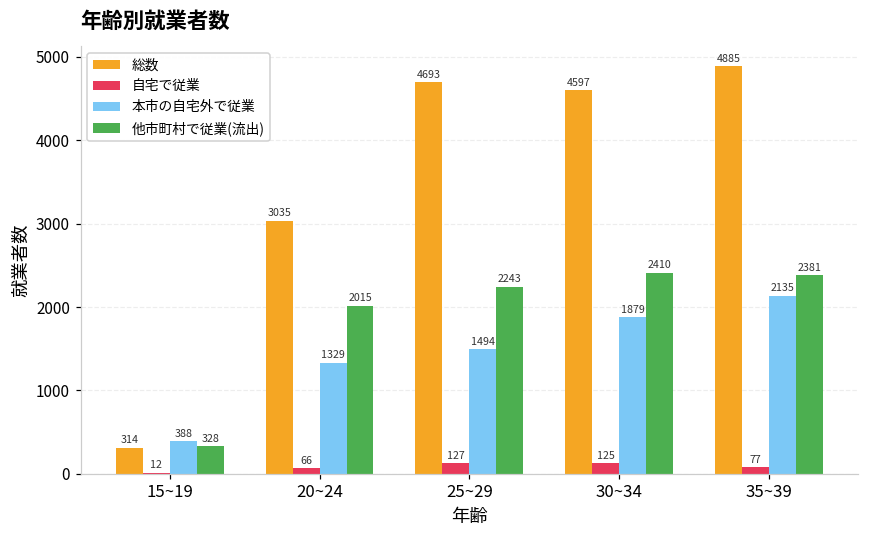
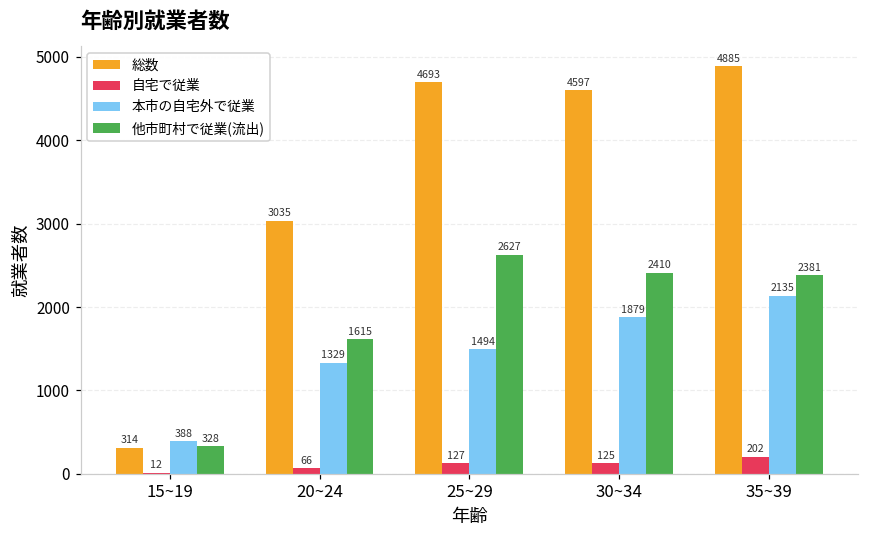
他市町村で従業(流出), 20~24: 2015 -> 1615
他市町村で従業(流出), 25~29: 2243 -> 2627
自宅で従業, 35~39: 77 -> 202
